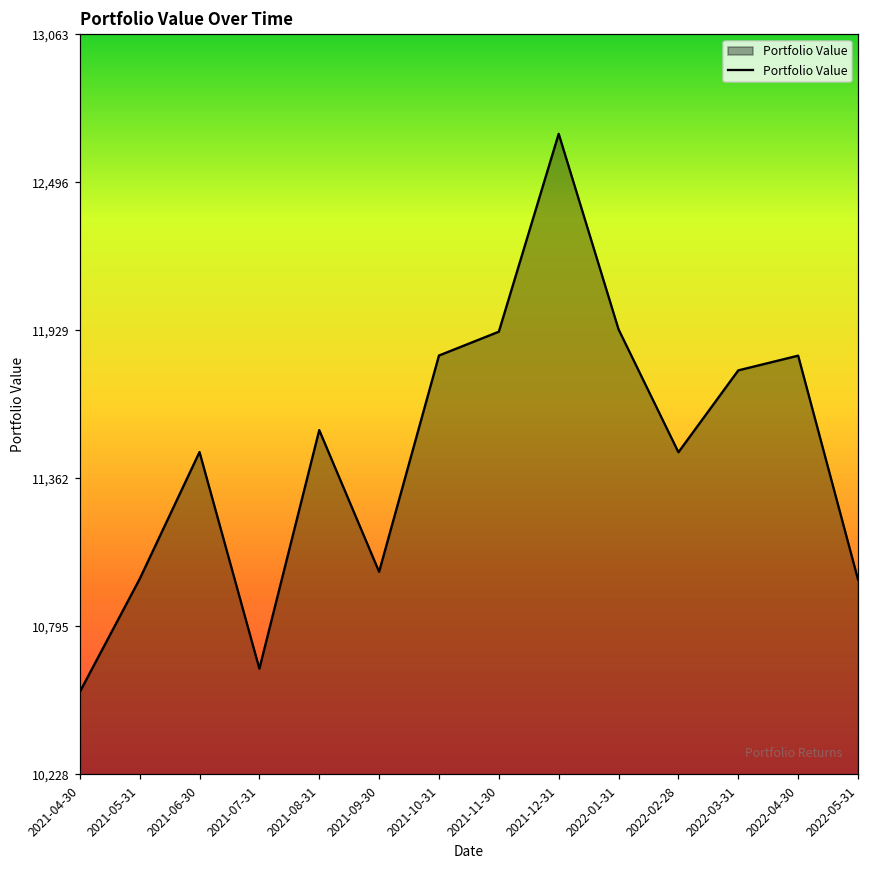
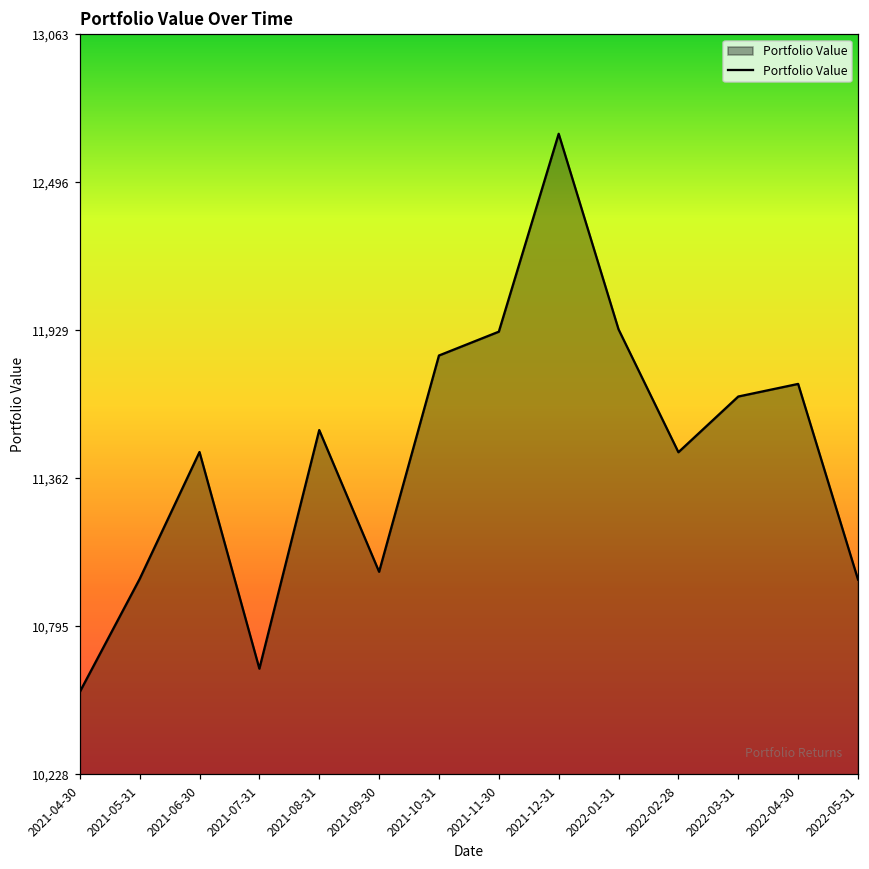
2022-03-31: 11,780 -> 11,680
2022-04-30: 11,830 -> 11,730
